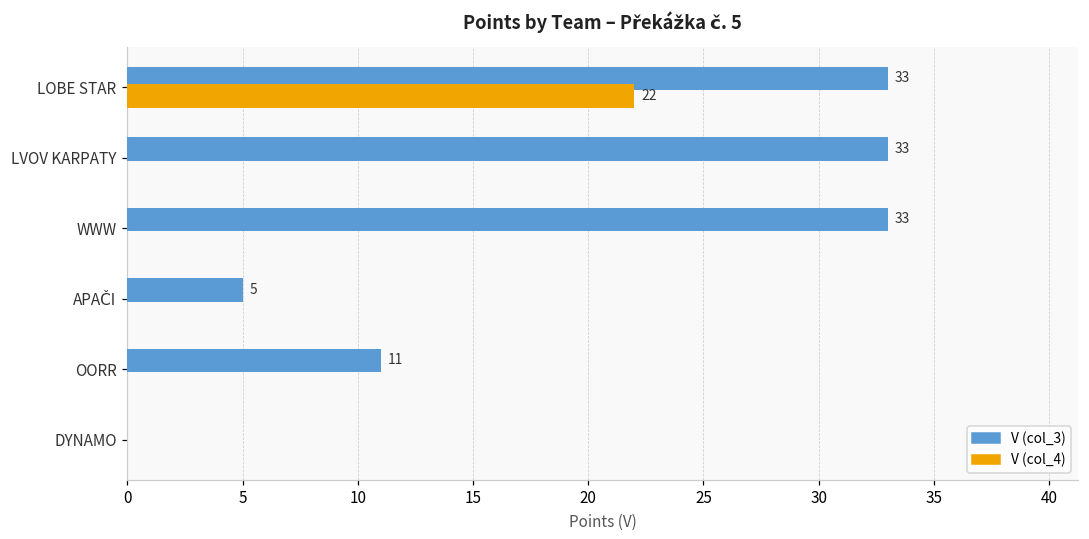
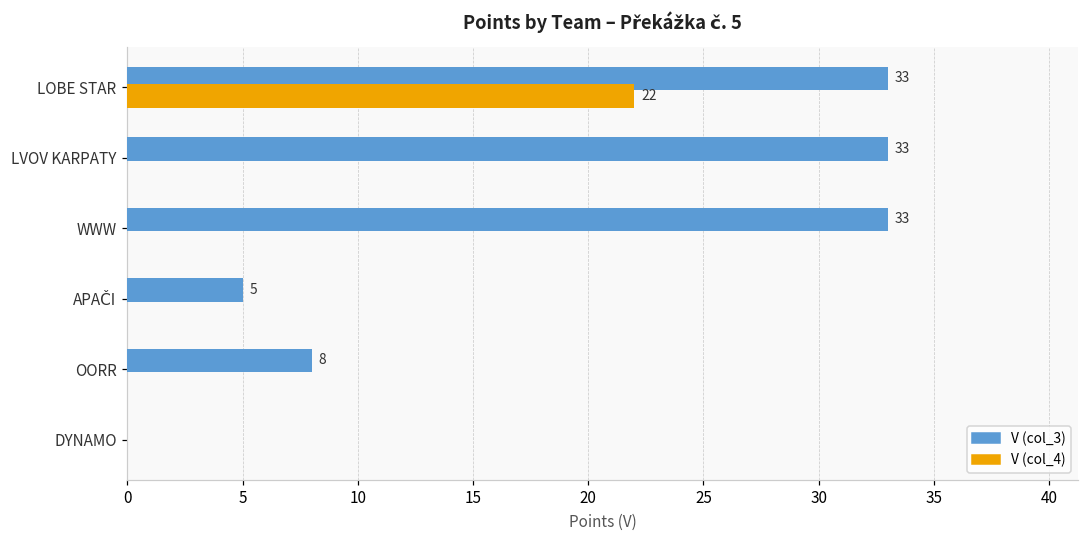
V (col_3), OORR: 11 -> 8
